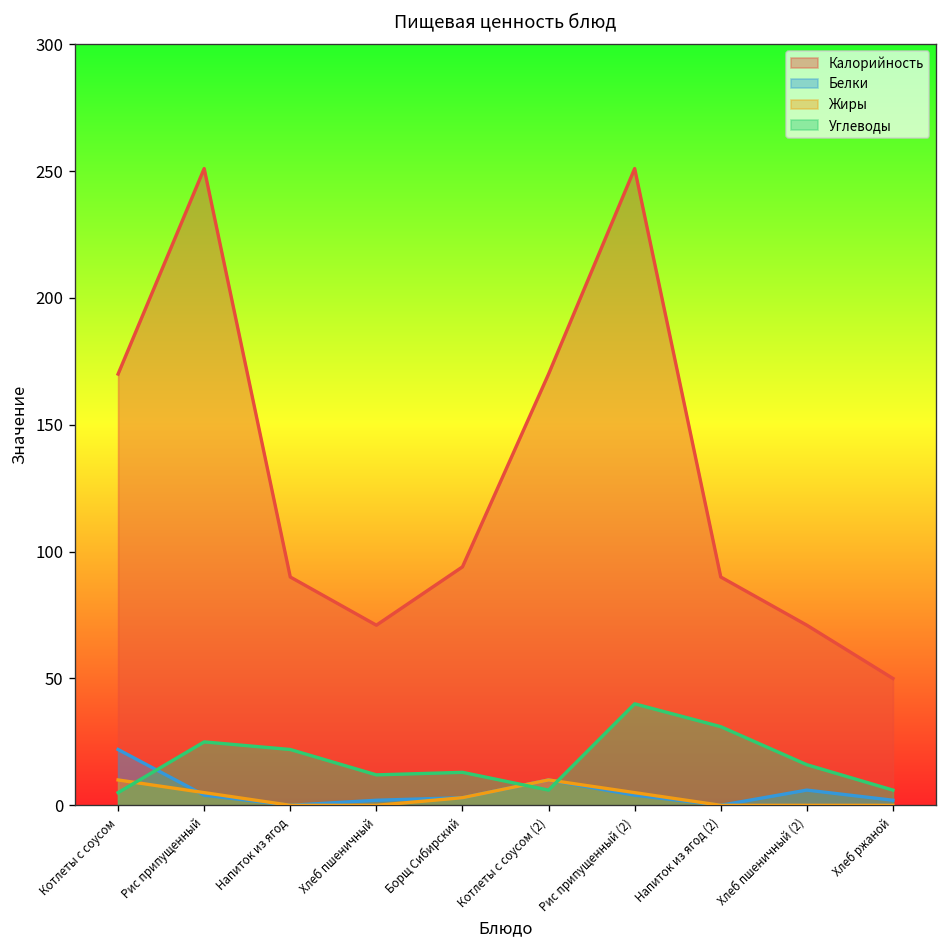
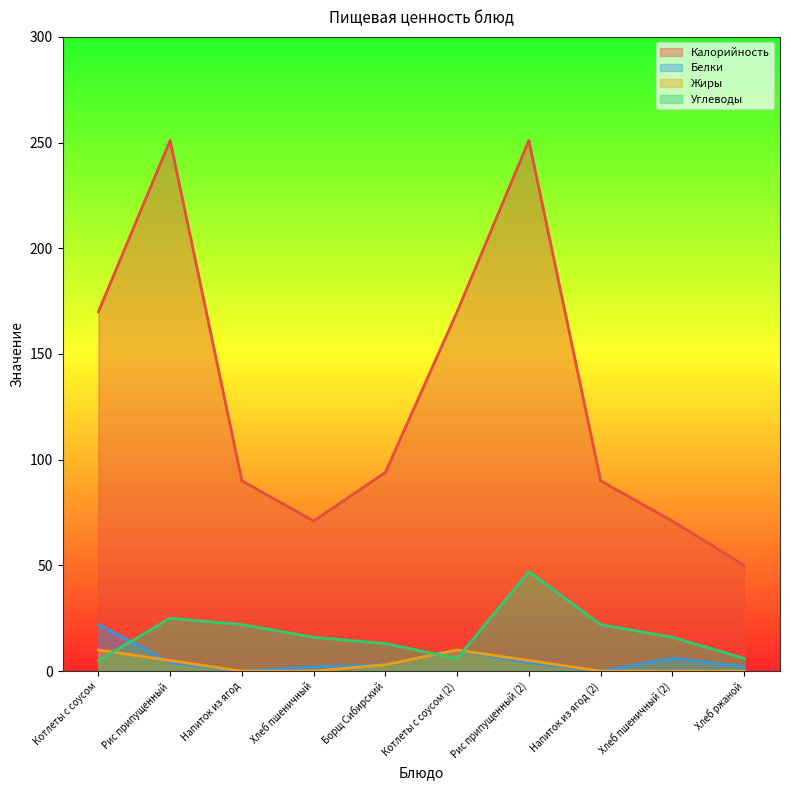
Углеводы, Хлеб пшеничный: 12 -> 16
Углеводы, Рис припущенный (2): 40 -> 47
Углеводы, Напиток из ягод (2): 31 -> 22
